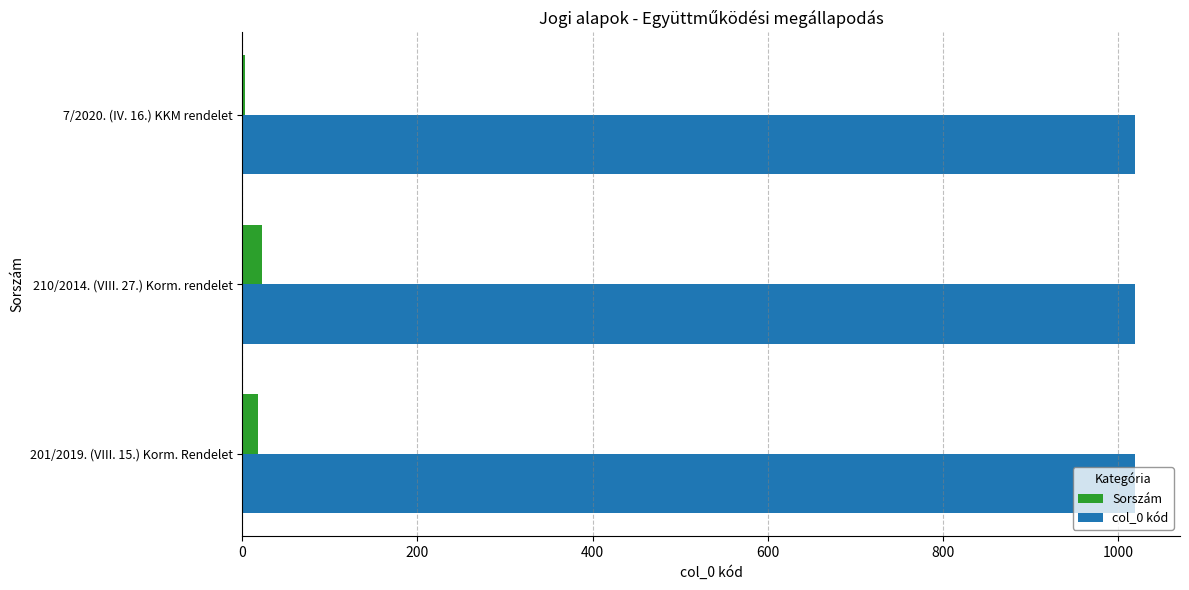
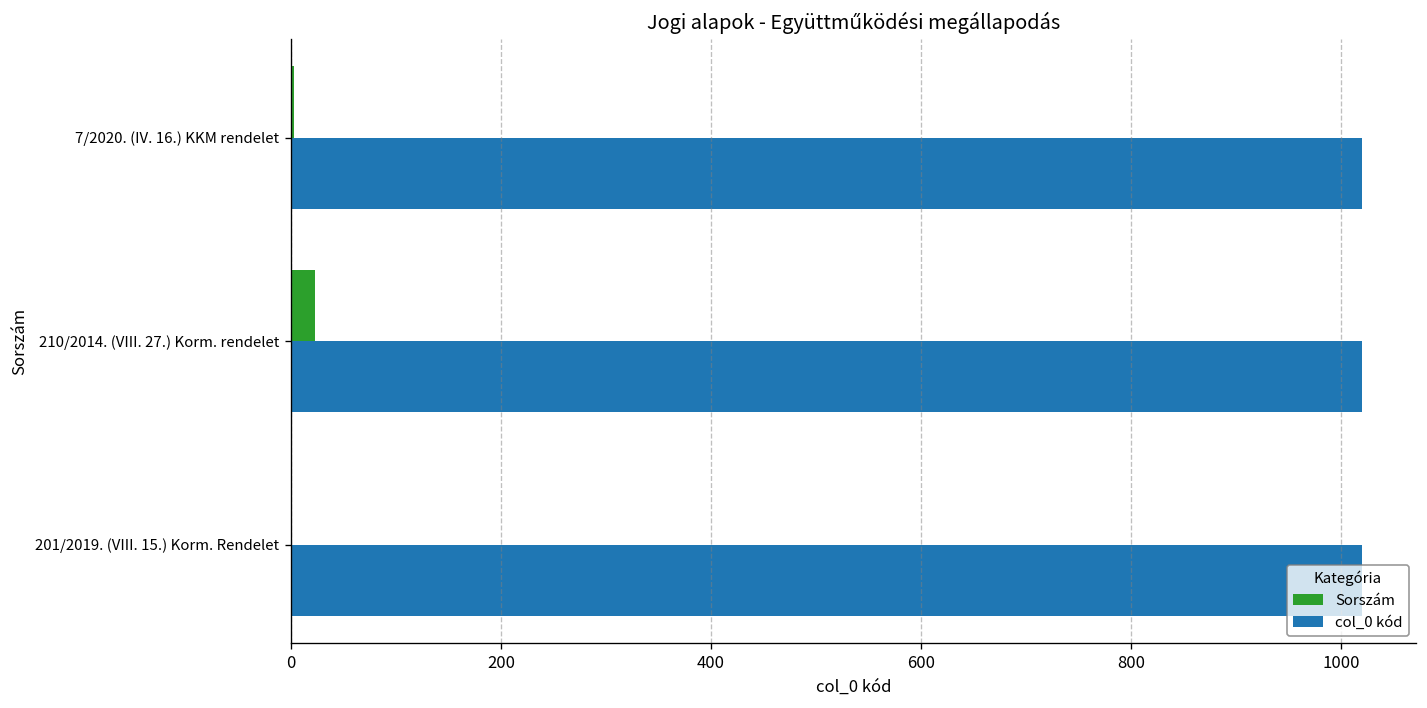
Sorszám, 201/2019. (VIII. 15.) Korm. Rendelet: 20 -> 0
